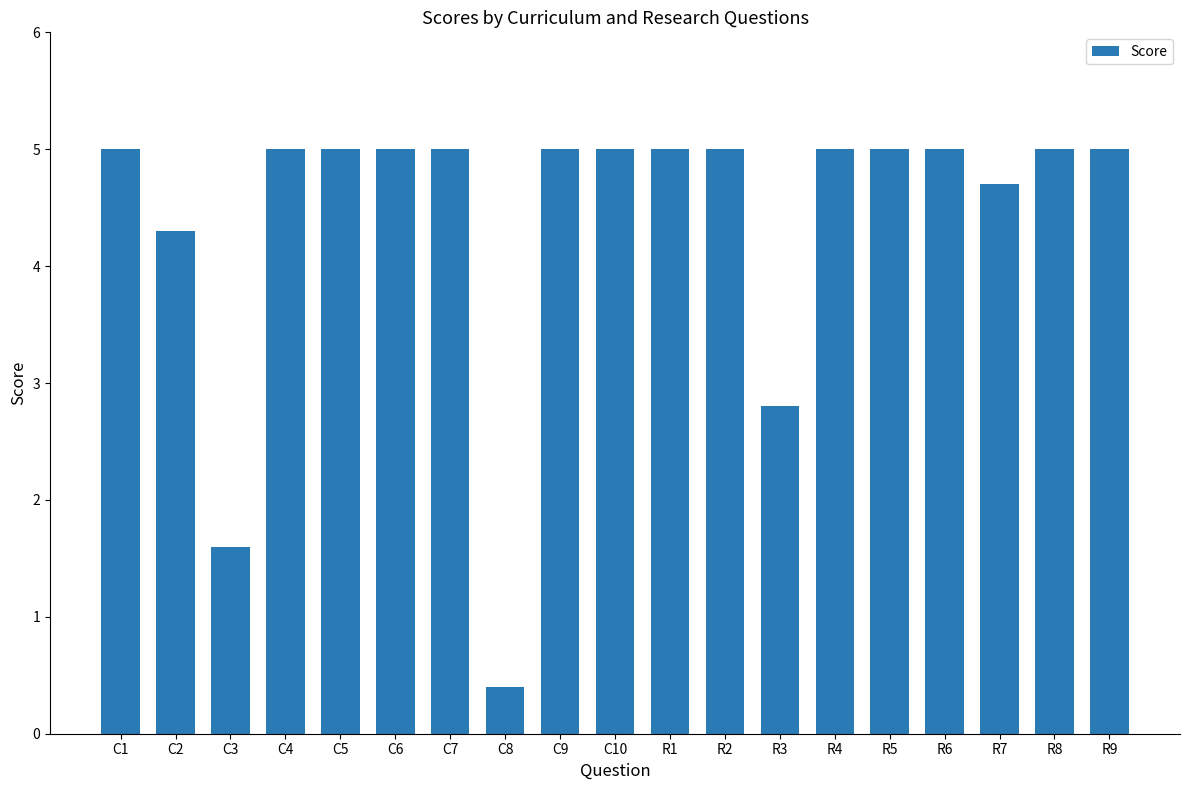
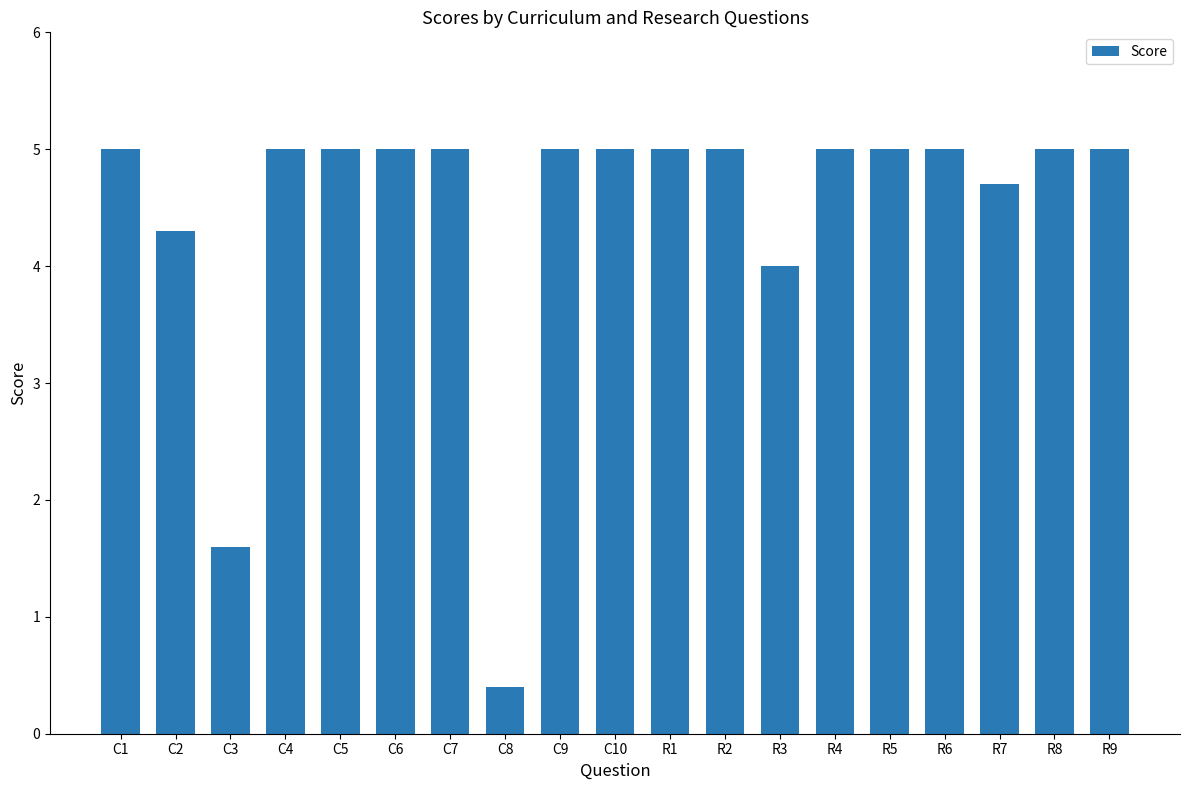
R3: 2.8 -> 4.0
